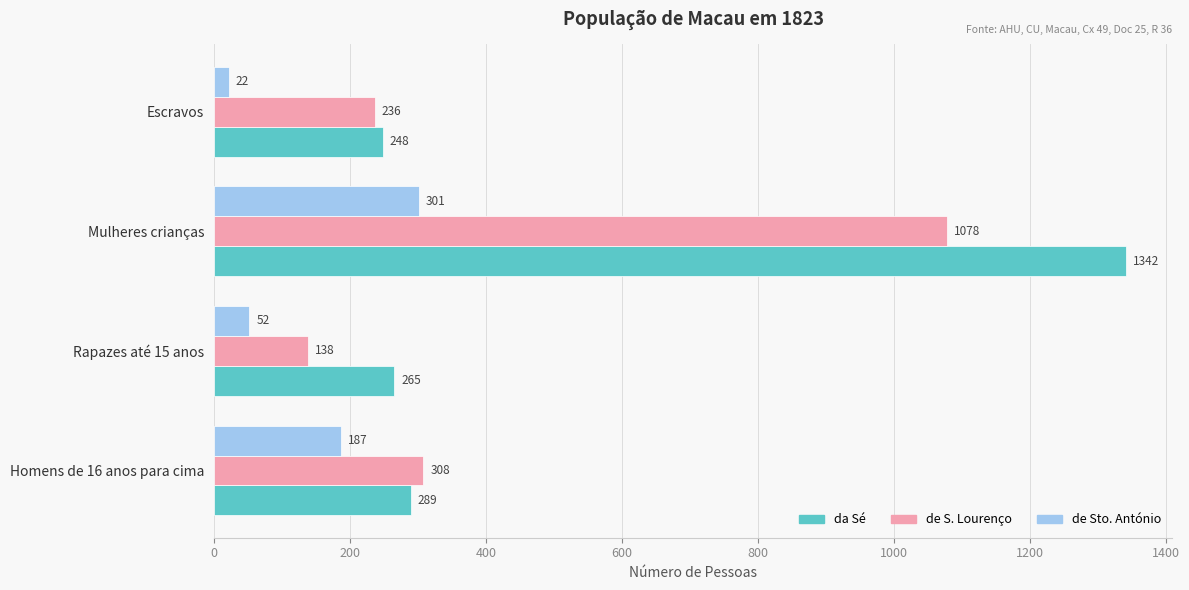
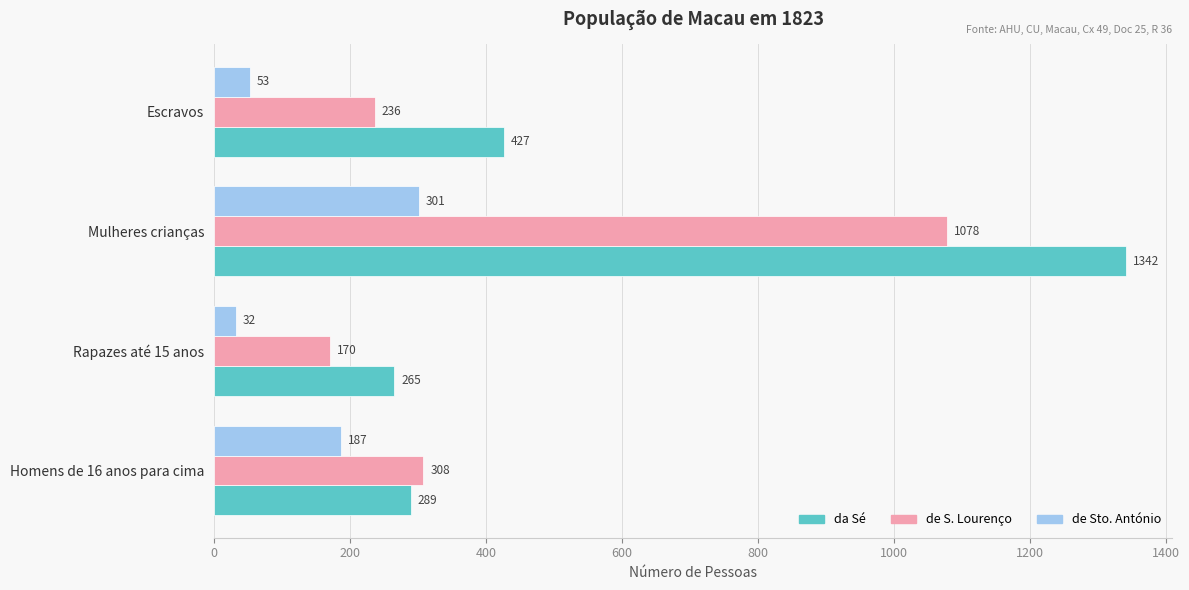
de Sto. António, Escravos: 22 -> 53
da Sé, Escravos: 248 -> 427
de Sto. António, Rapazes até 15 anos: 52 -> 32
de S. Lourenço, Rapazes até 15 anos: 138 -> 170
